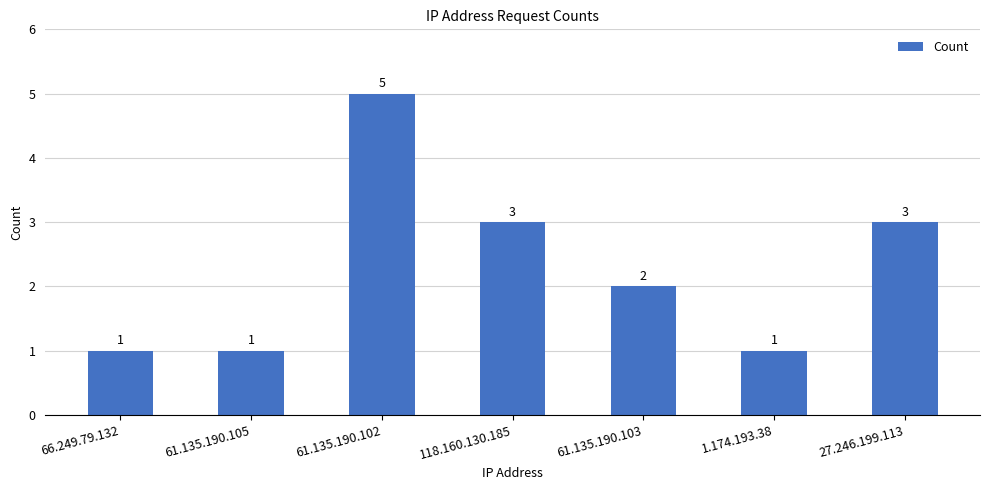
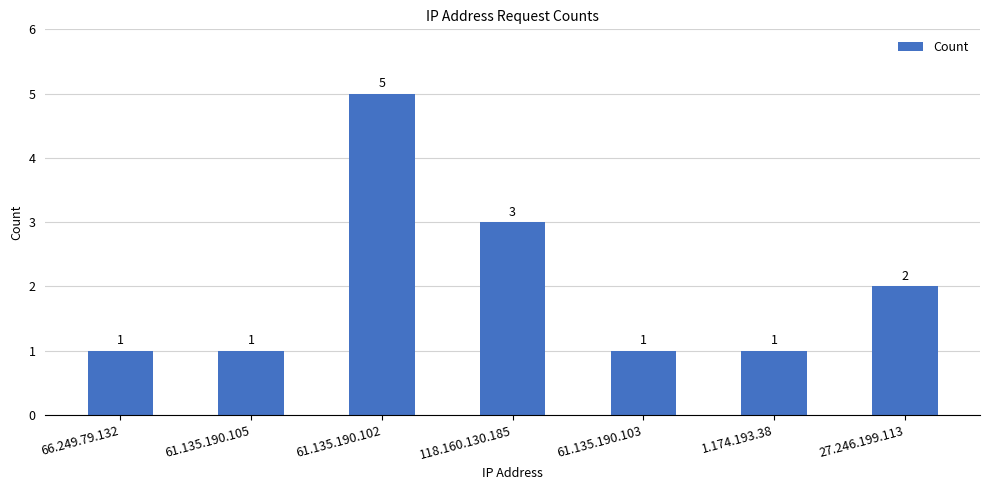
61.135.190.103: 2 -> 1
27.246.199.113: 3 -> 2
